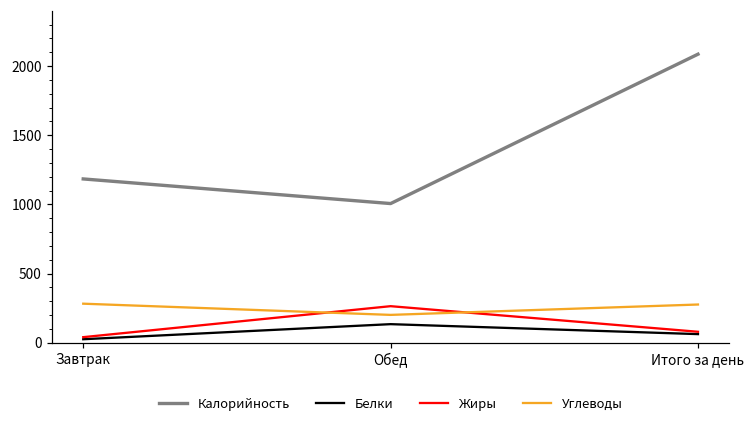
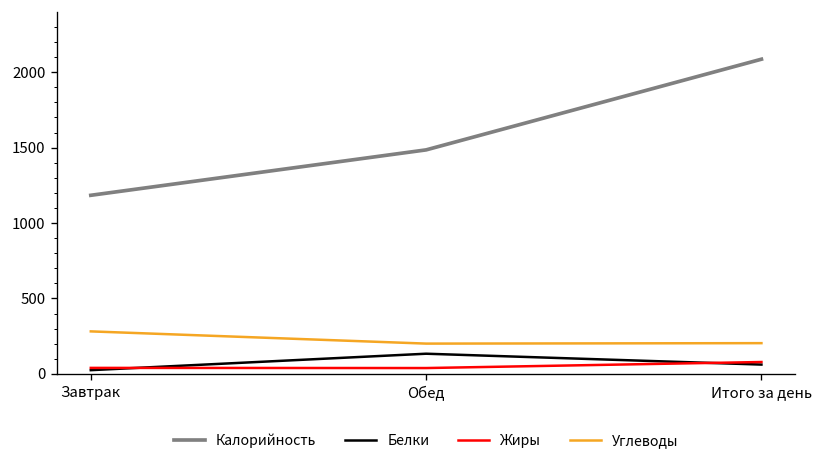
Калорийность, Обед: 1010 -> 1490
Жиры, Обед: 260 -> 40
Углеводы, Итого за день: 280 -> 200
